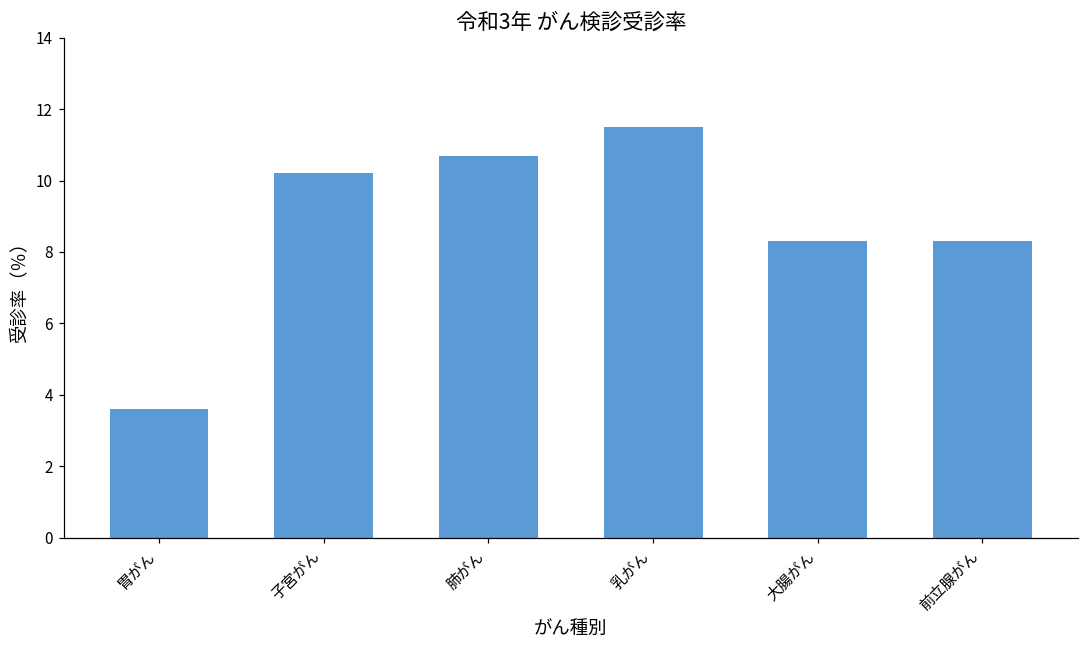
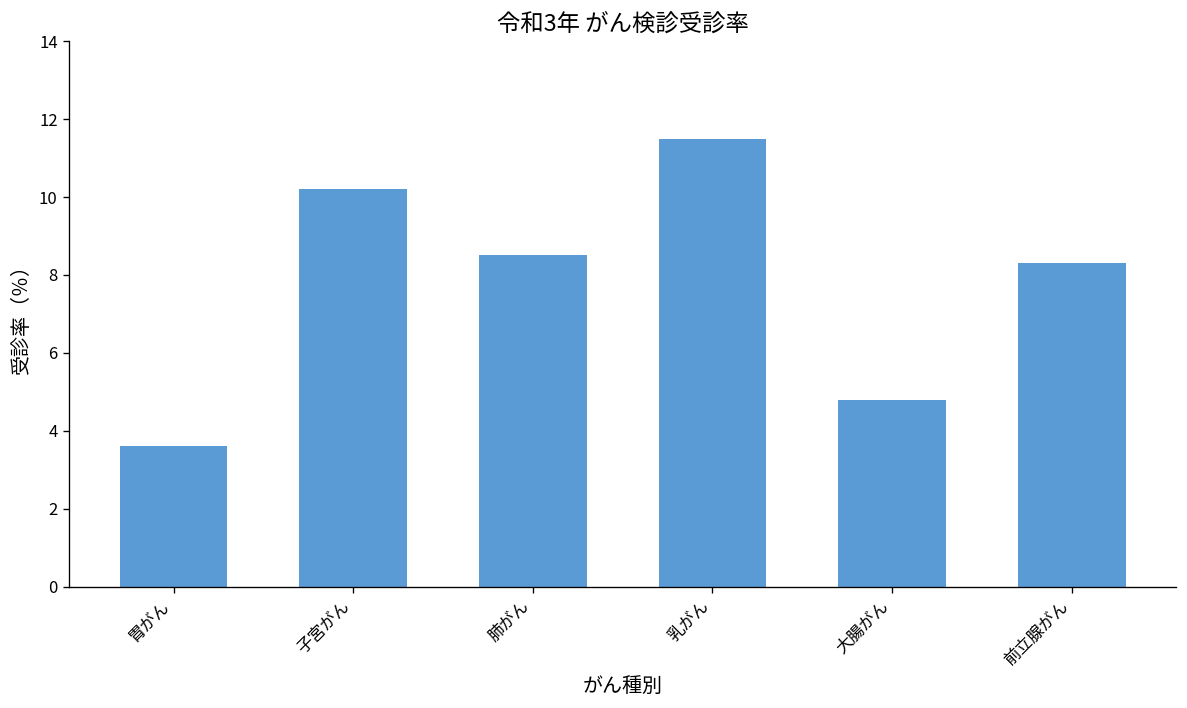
肺がん: 10.7 -> 8.5
大腸がん: 8.3 -> 4.8
